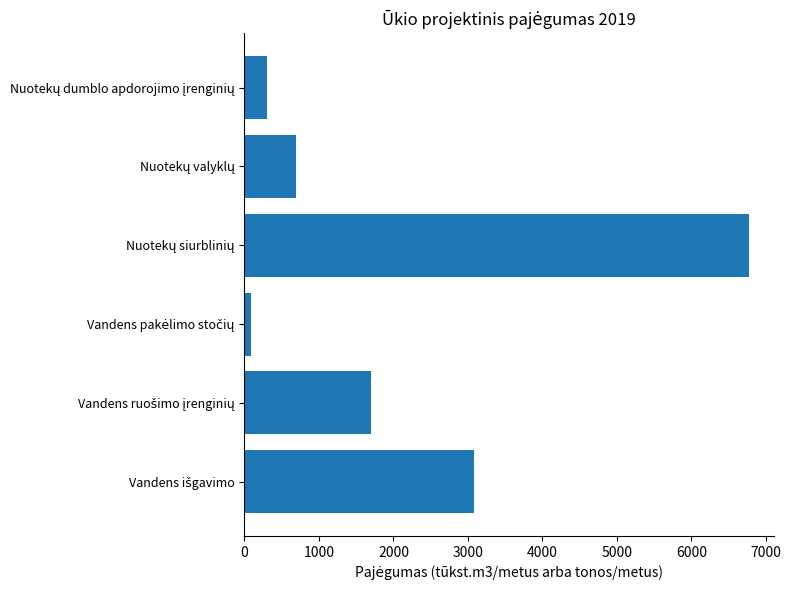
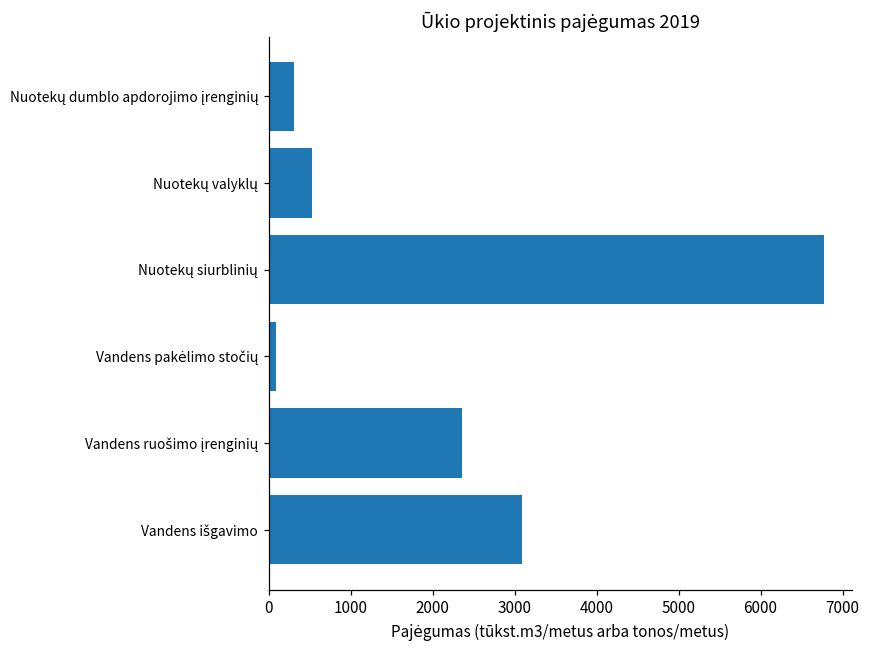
Nuotekų valyklų: 700 -> 500
Vandens ruošimo įrenginių: 1700 -> 2400
